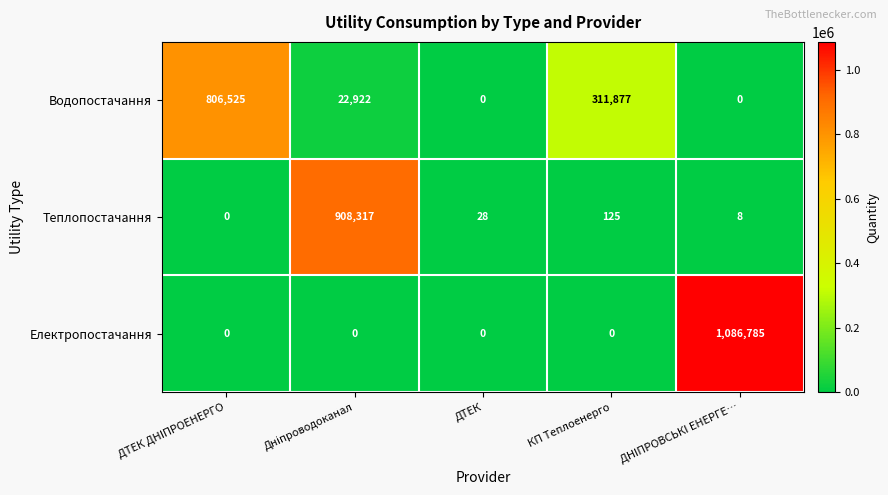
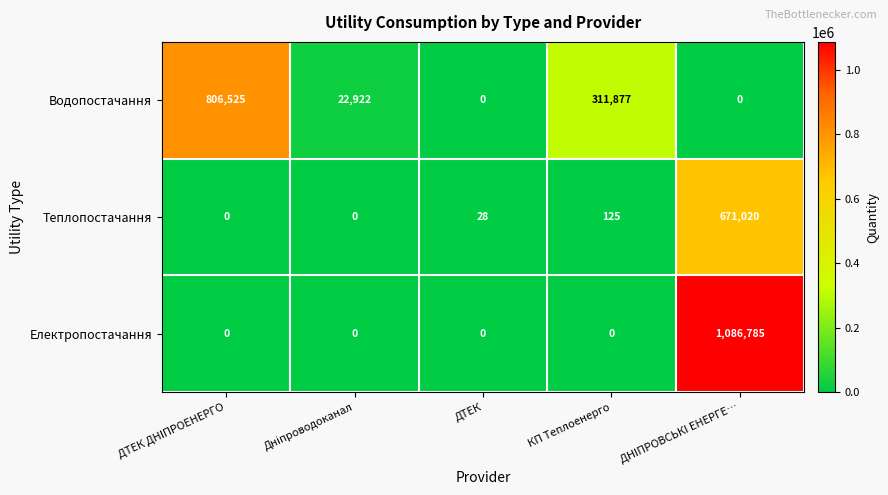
Теплопостачання, Дніпроводоканал: 908,317 -> 0
Теплопостачання, ДНІПРОВСЬКІ ЕНЕРГЕ…: 8 -> 671,020
